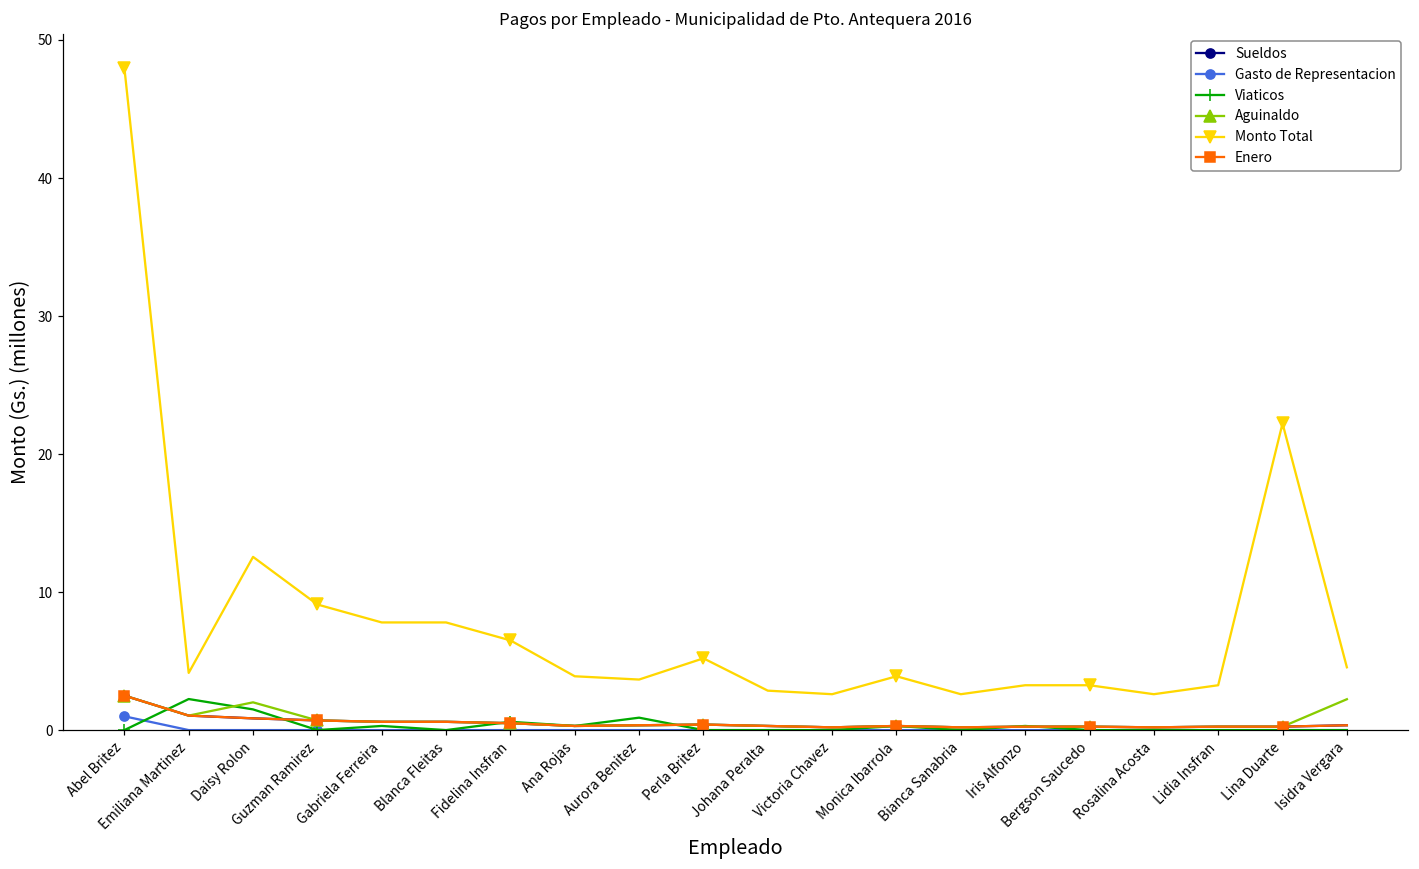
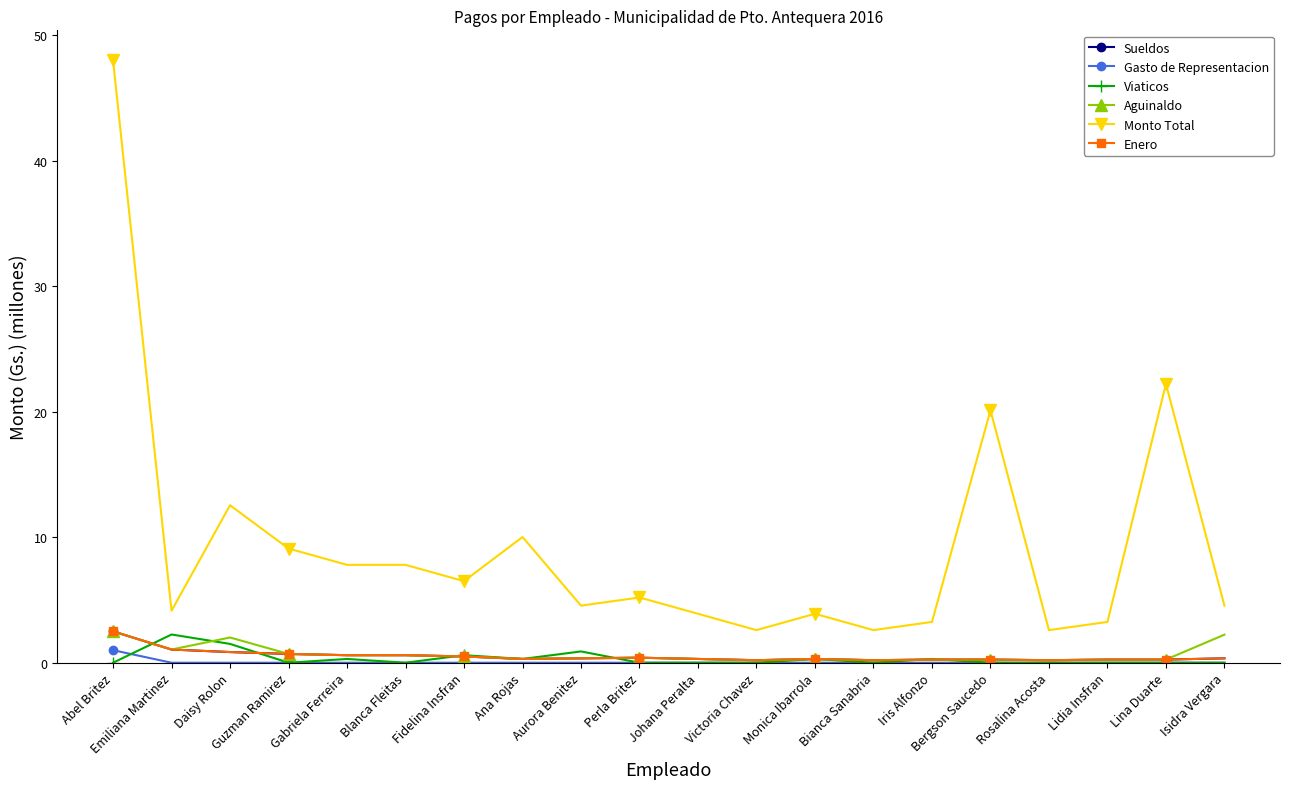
Monto Total, Ana Rojas: 3.9 -> 10.0
Monto Total, Aurora Benitez: 3.7 -> 4.6
Monto Total, Johana Peralta: 2.9 -> 3.9
Monto Total, Bergson Saucedo: 3.3 -> 20.1
